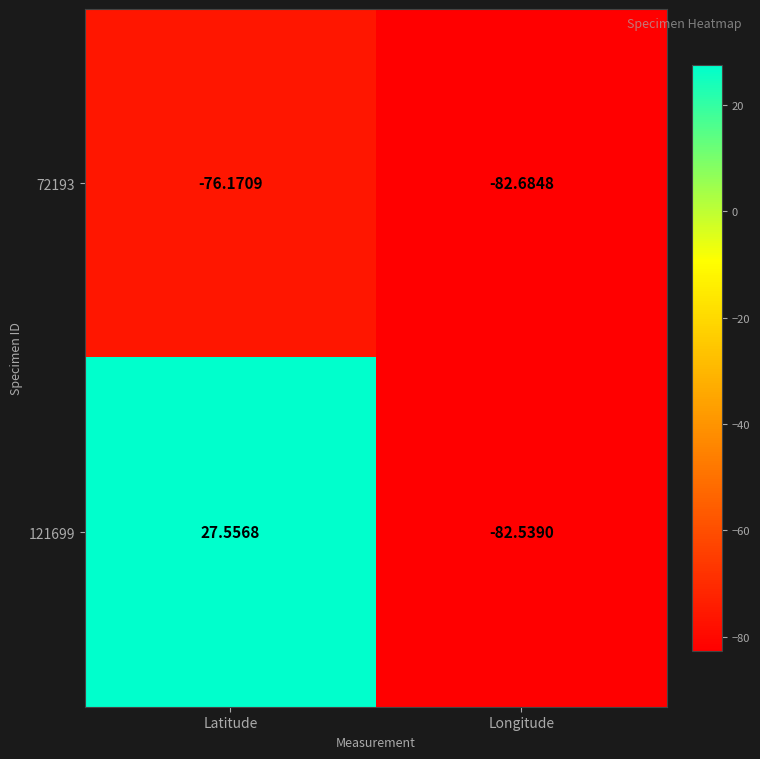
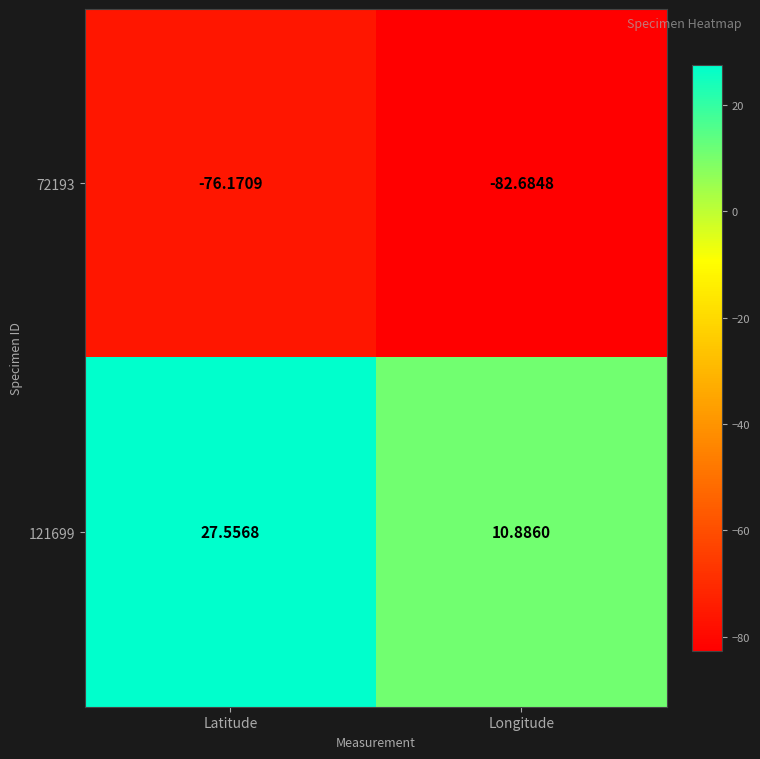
121699, Longitude: -82.5390 -> 10.8860
